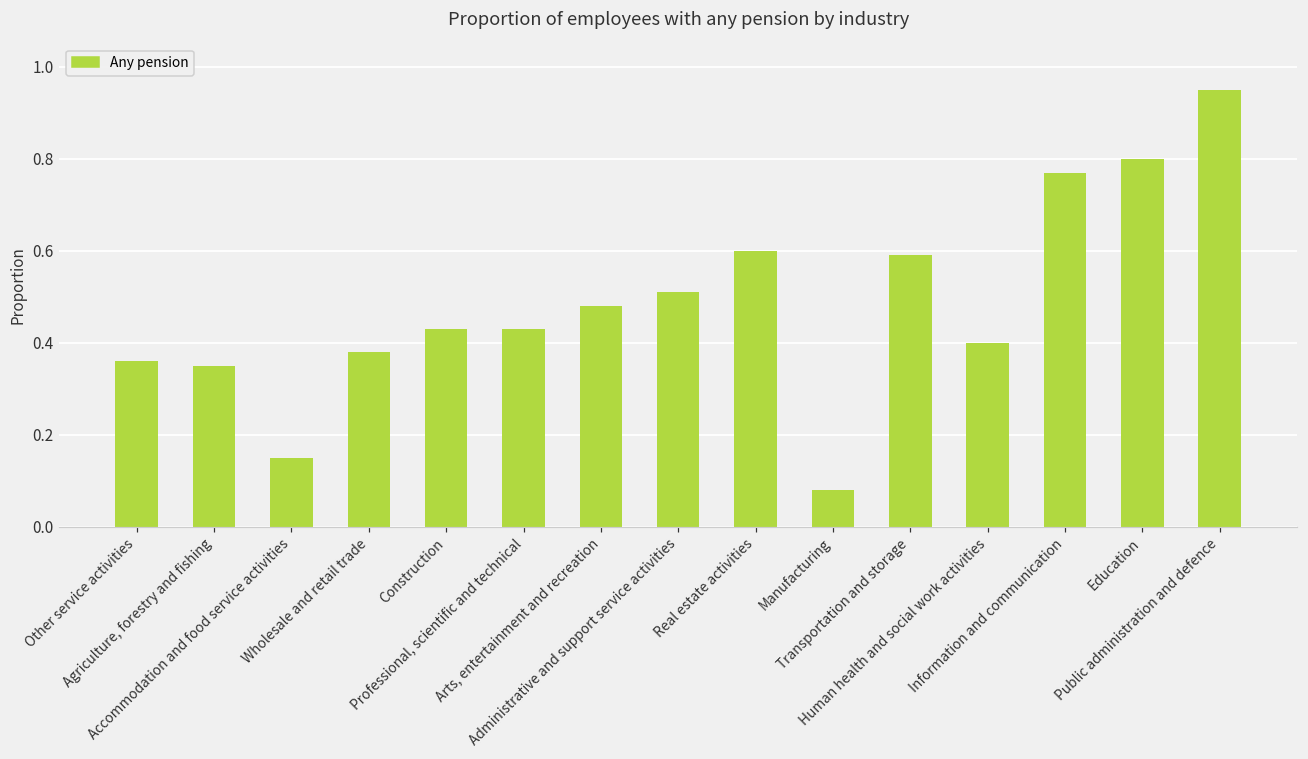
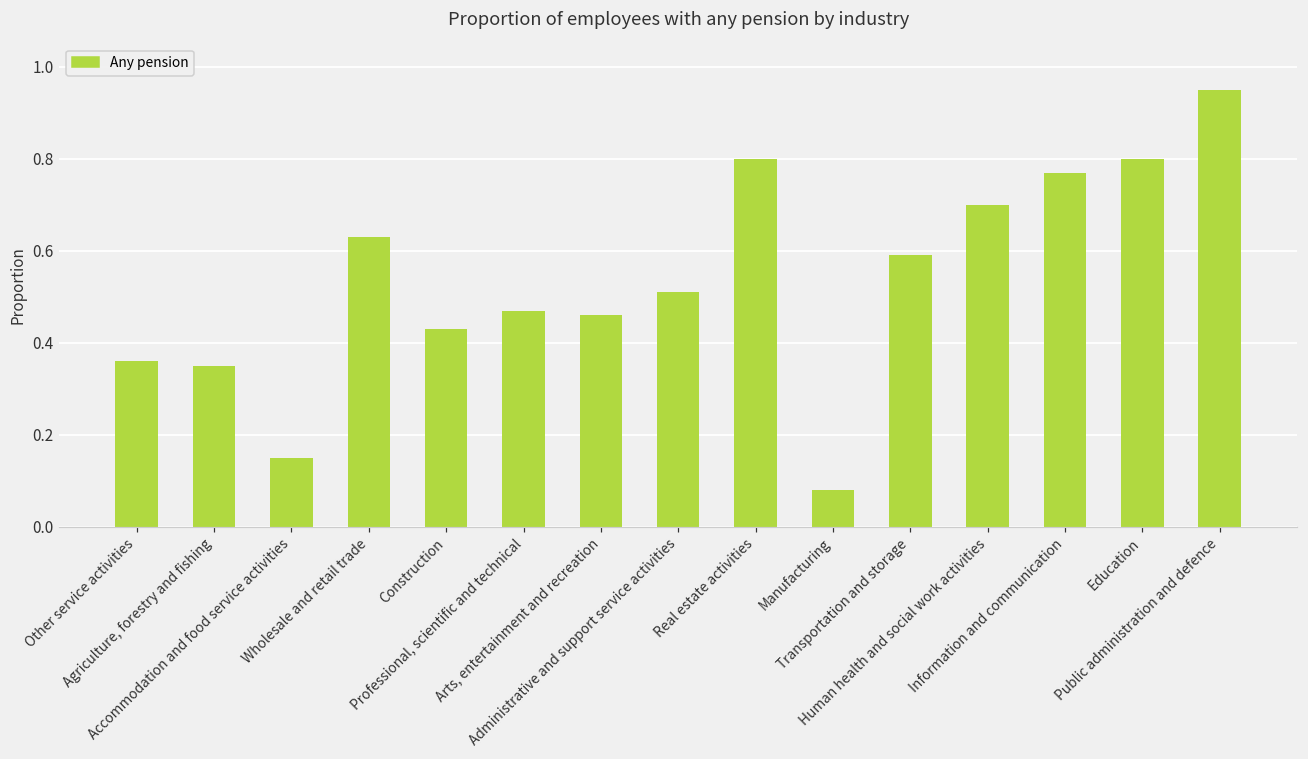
Wholesale and retail trade: 0.38 -> 0.63
Professional, scientific and technical: 0.43 -> 0.47
Arts, entertainment and recreation: 0.48 -> 0.46
Real estate activities: 0.6 -> 0.8
Human health and social work activities: 0.4 -> 0.7
